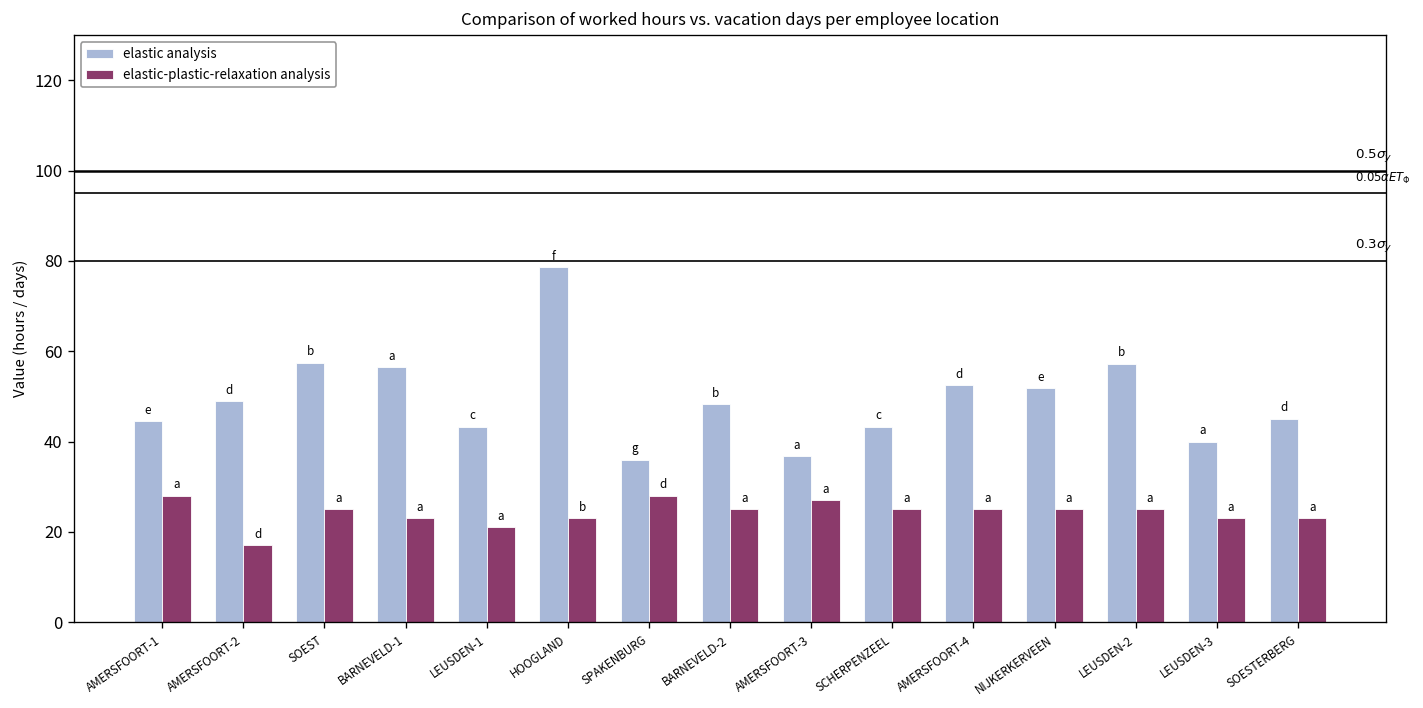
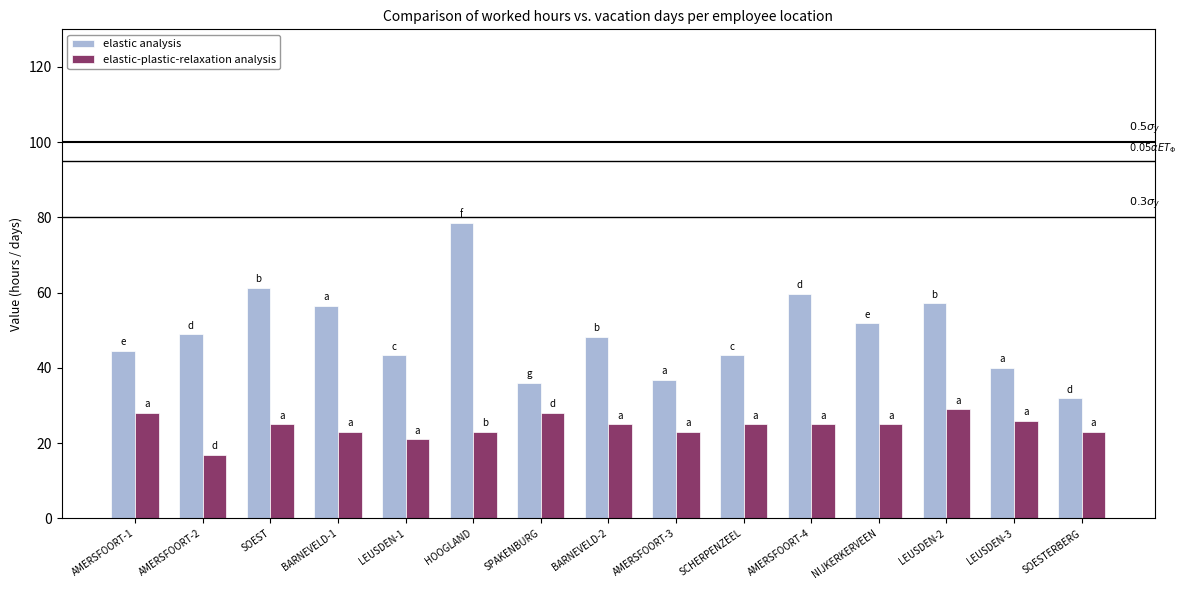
elastic analysis, SOEST: 57 -> 61
elastic-plastic-relaxation analysis, AMERSFOORT-3: 27 -> 23
elastic analysis, AMERSFOORT-4: 53 -> 60
elastic-plastic-relaxation analysis, LEUSDEN-2: 25 -> 29
elastic-plastic-relaxation analysis, LEUSDEN-3: 23 -> 26
elastic analysis, SOESTERBERG: 45 -> 32
